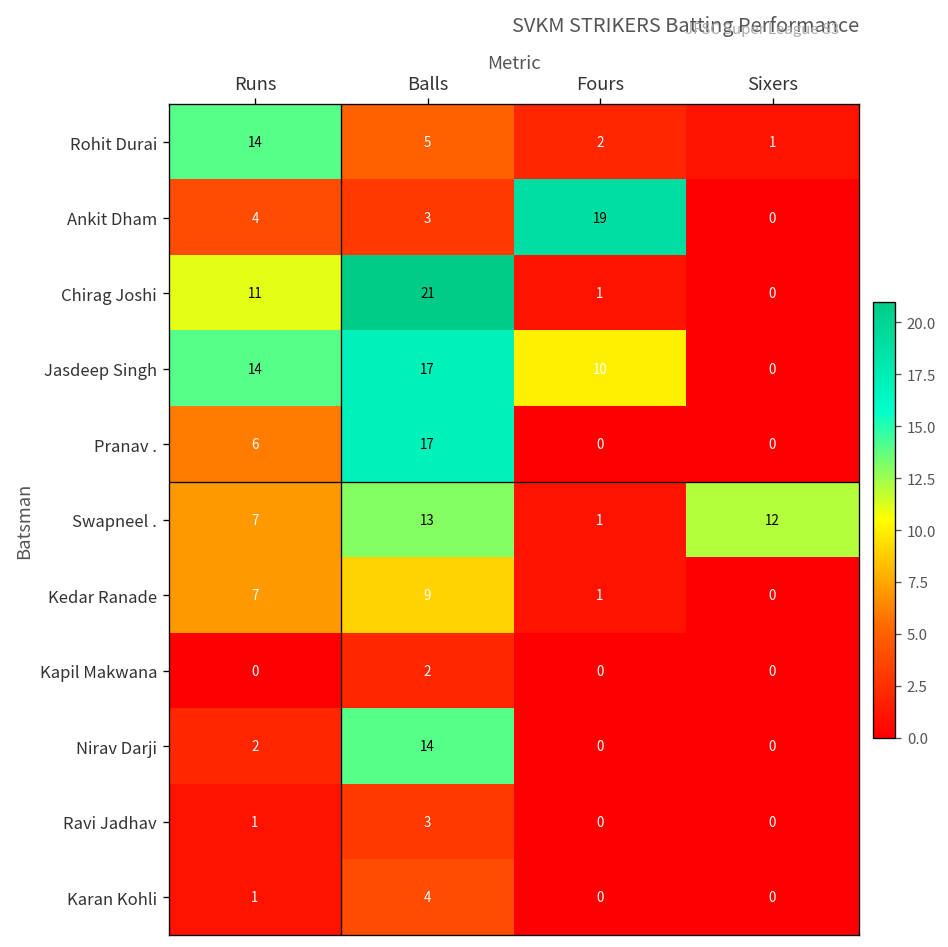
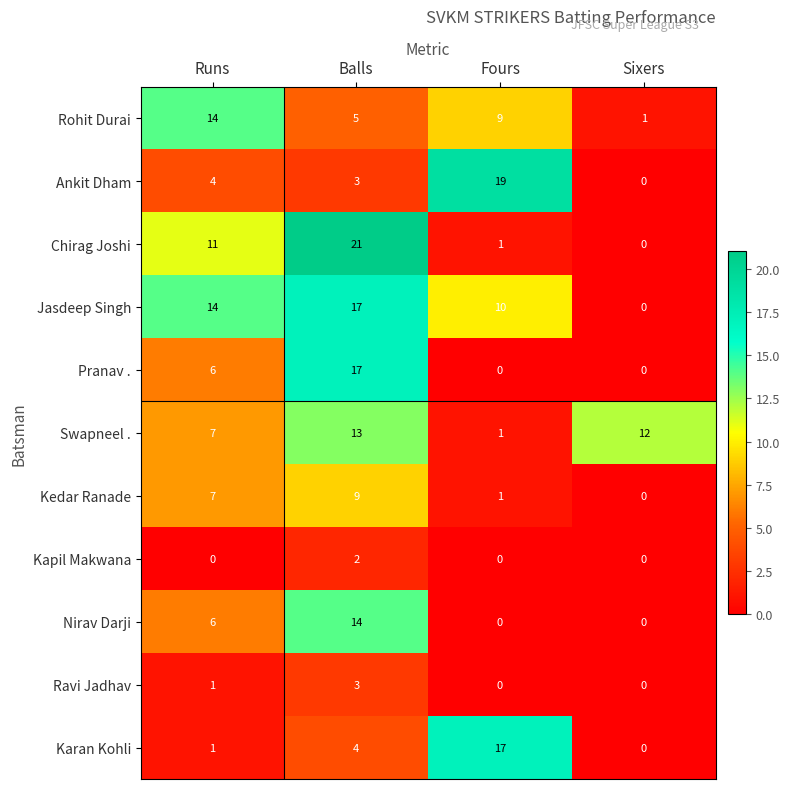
Rohit Durai, Fours: 2 -> 9
Nirav Darji, Runs: 2 -> 6
Karan Kohli, Fours: 0 -> 17
